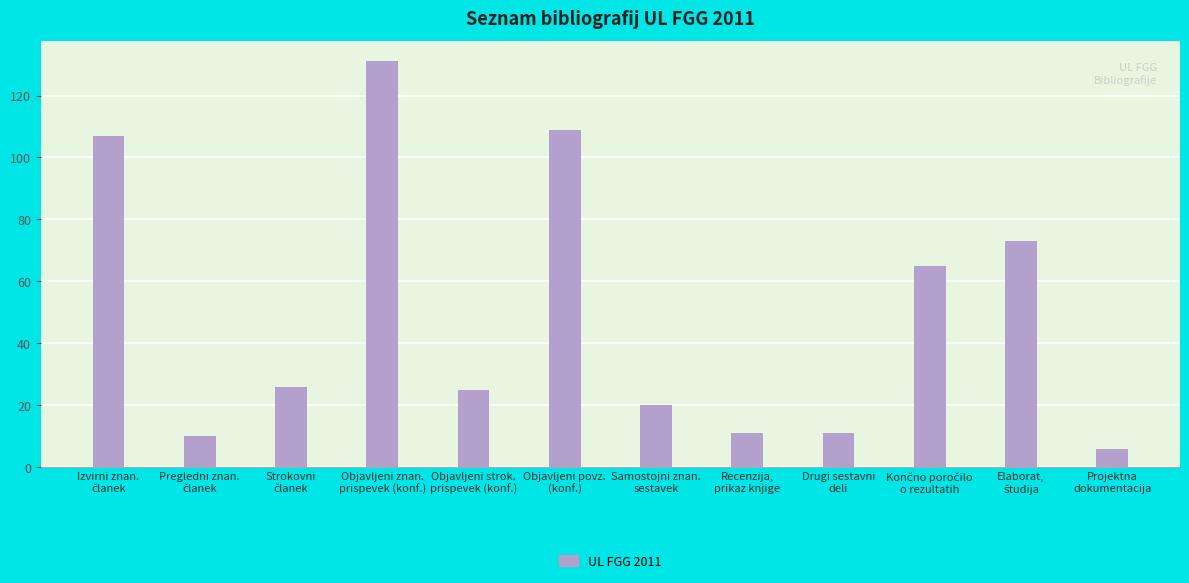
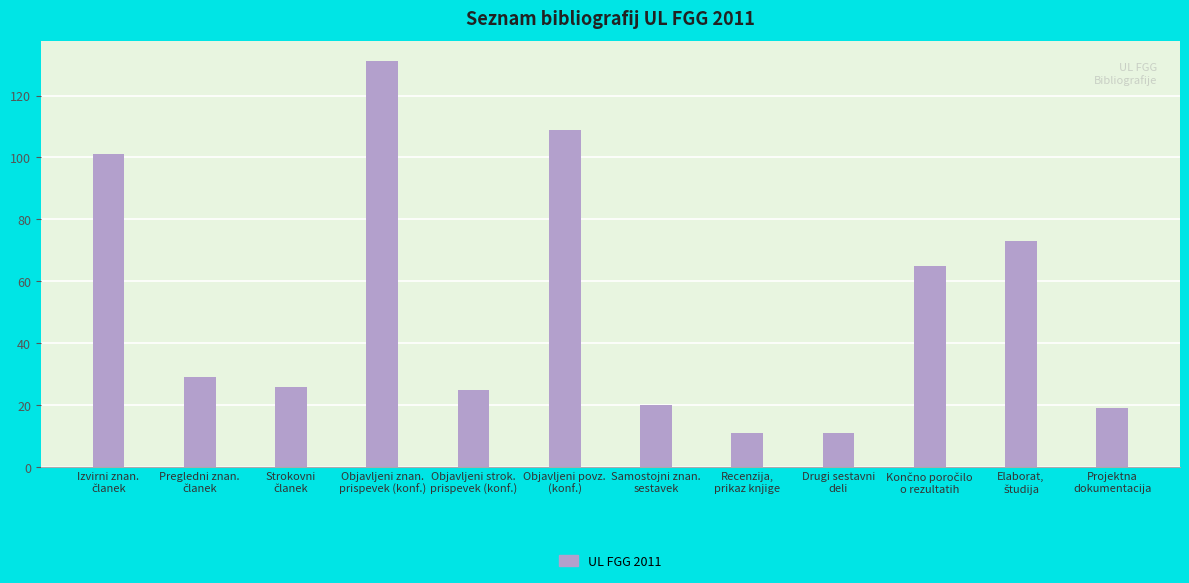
Izvirni znan. članek: 107 -> 101
Pregledni znan. članek: 10 -> 29
Projektna dokumentacija: 6 -> 19
